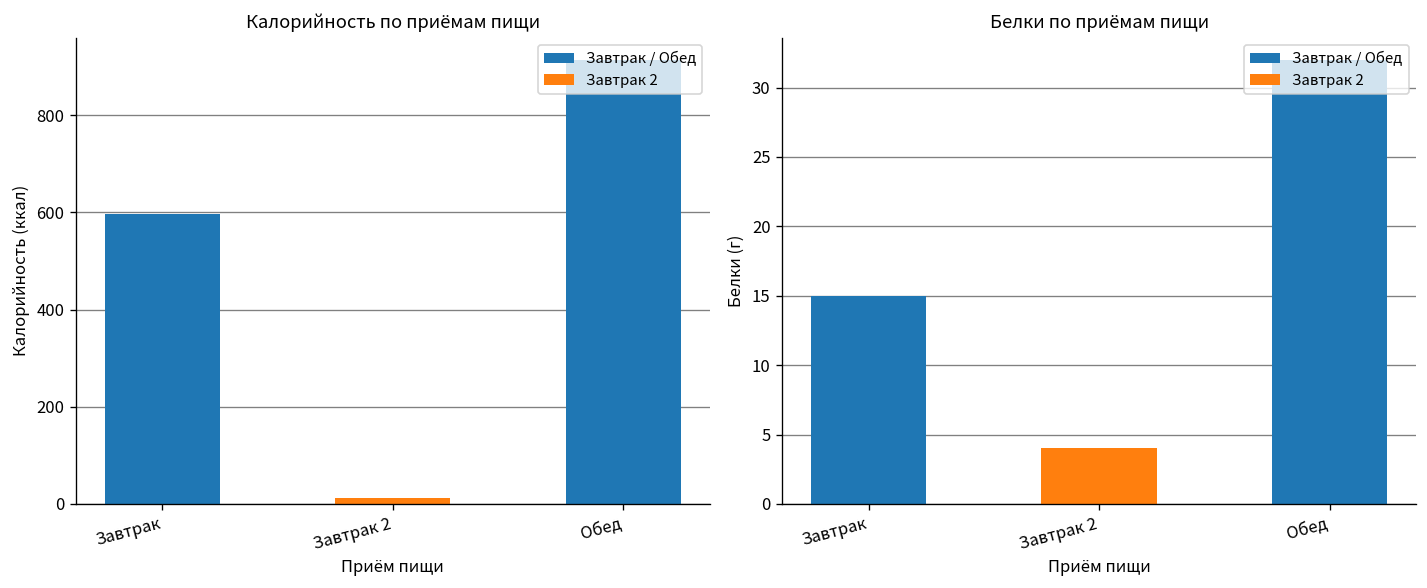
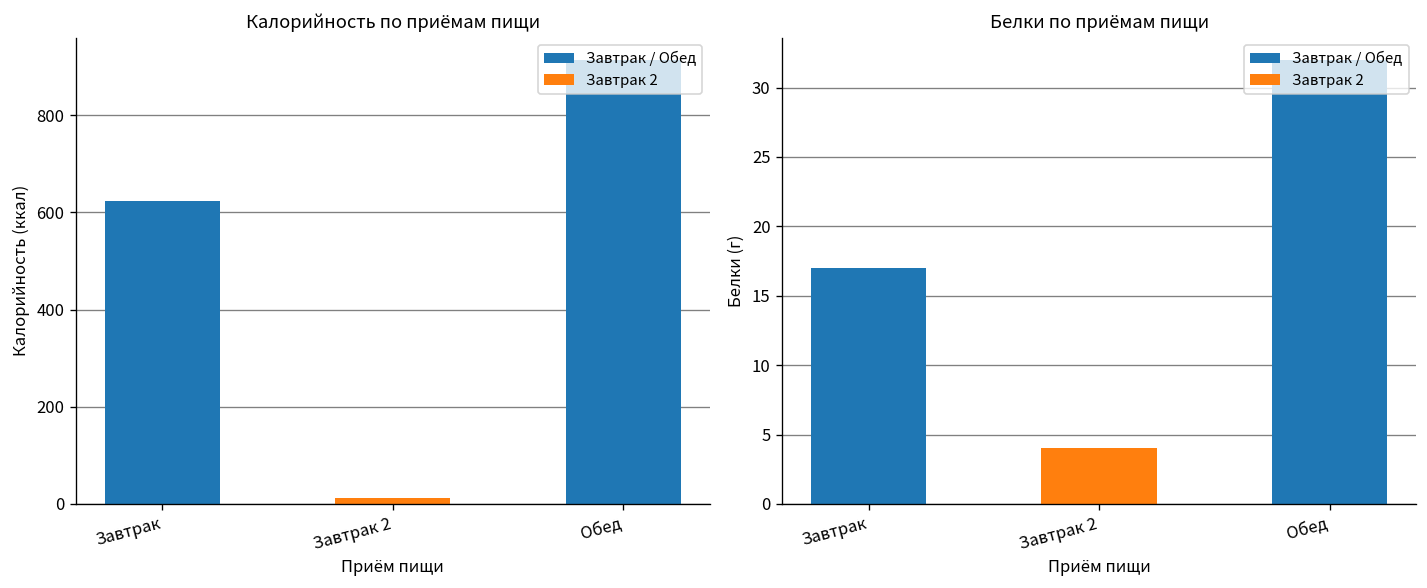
Калорийность по приёмам пищи, Завтрак: 600 -> 620
Белки по приёмам пищи, Завтрак: 15 -> 17
